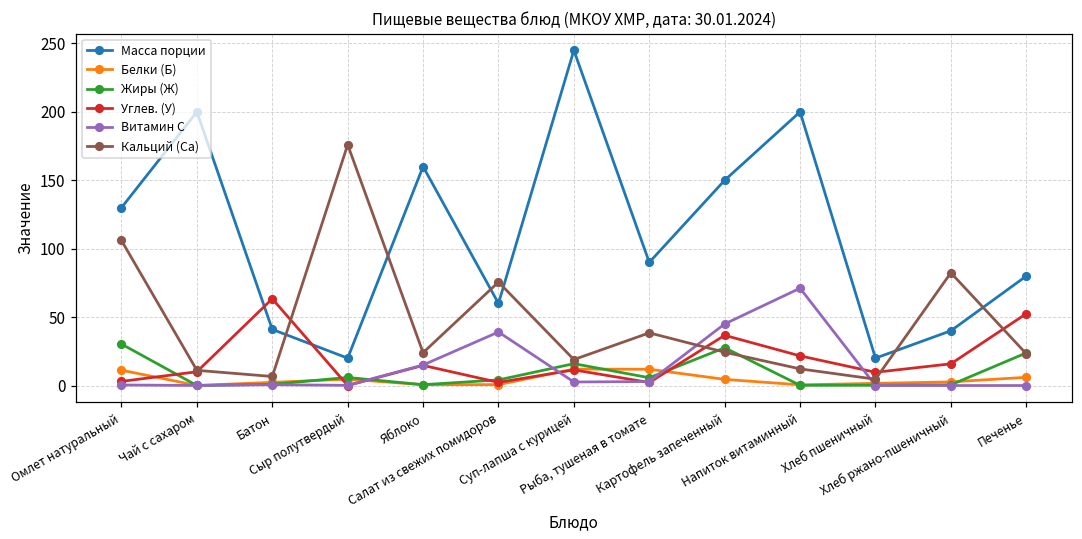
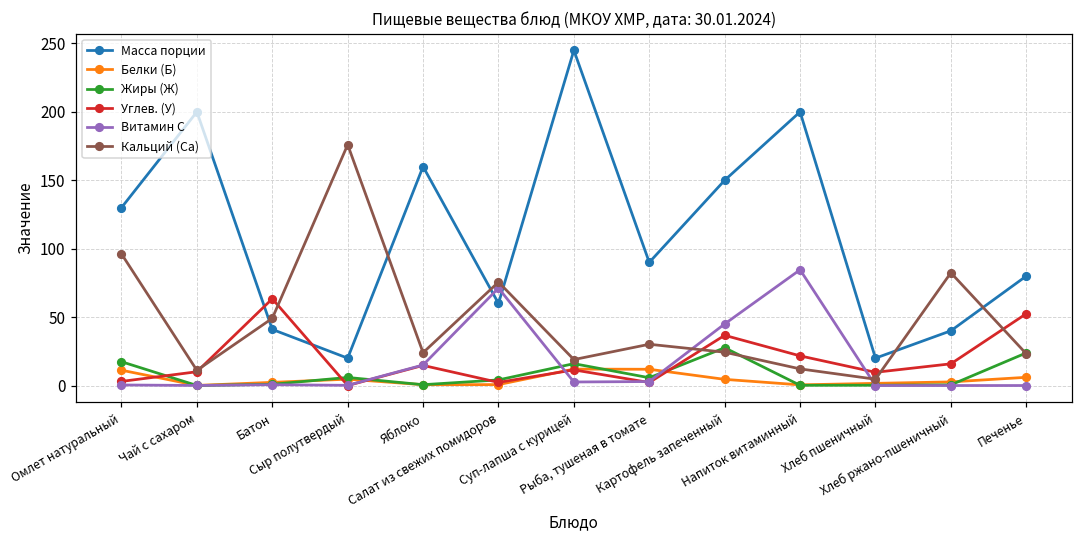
Жиры (Ж), Омлет натуральный: 30 -> 17
Кальций (Ca), Омлет натуральный: 106 -> 96
Кальций (Ca), Батон: 7 -> 49
Витамин С, Салат из свежих помидоров: 39 -> 71
Кальций (Ca), Рыба, тушеная в томате: 38 -> 30
Витамин С, Напиток витаминный: 71 -> 85
